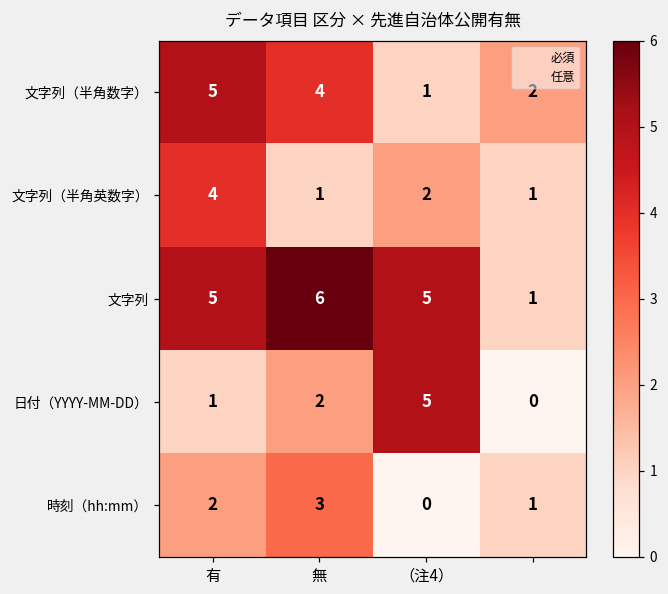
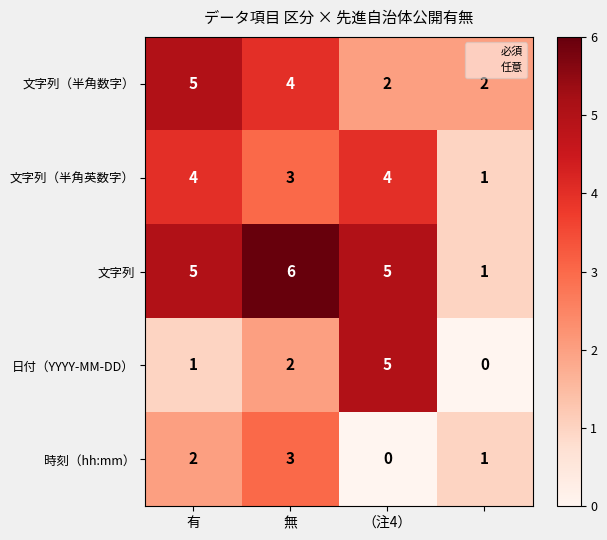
文字列（半角数字）, （注4）: 1 -> 2
文字列（半角英数字）, 無: 1 -> 3
文字列（半角英数字）, （注4）: 2 -> 4
